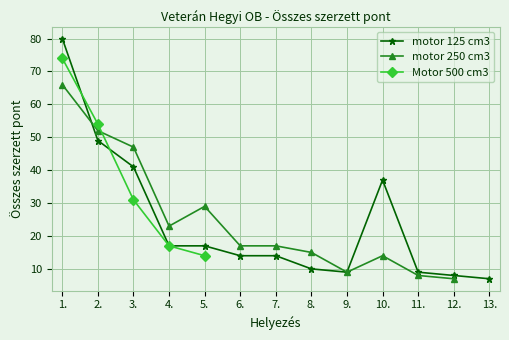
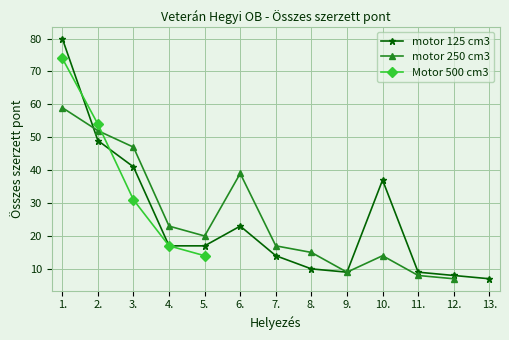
motor 250 cm3, 1.: 66 -> 59
motor 250 cm3, 5.: 29 -> 20
motor 125 cm3, 6.: 14 -> 23
motor 250 cm3, 6.: 17 -> 39
